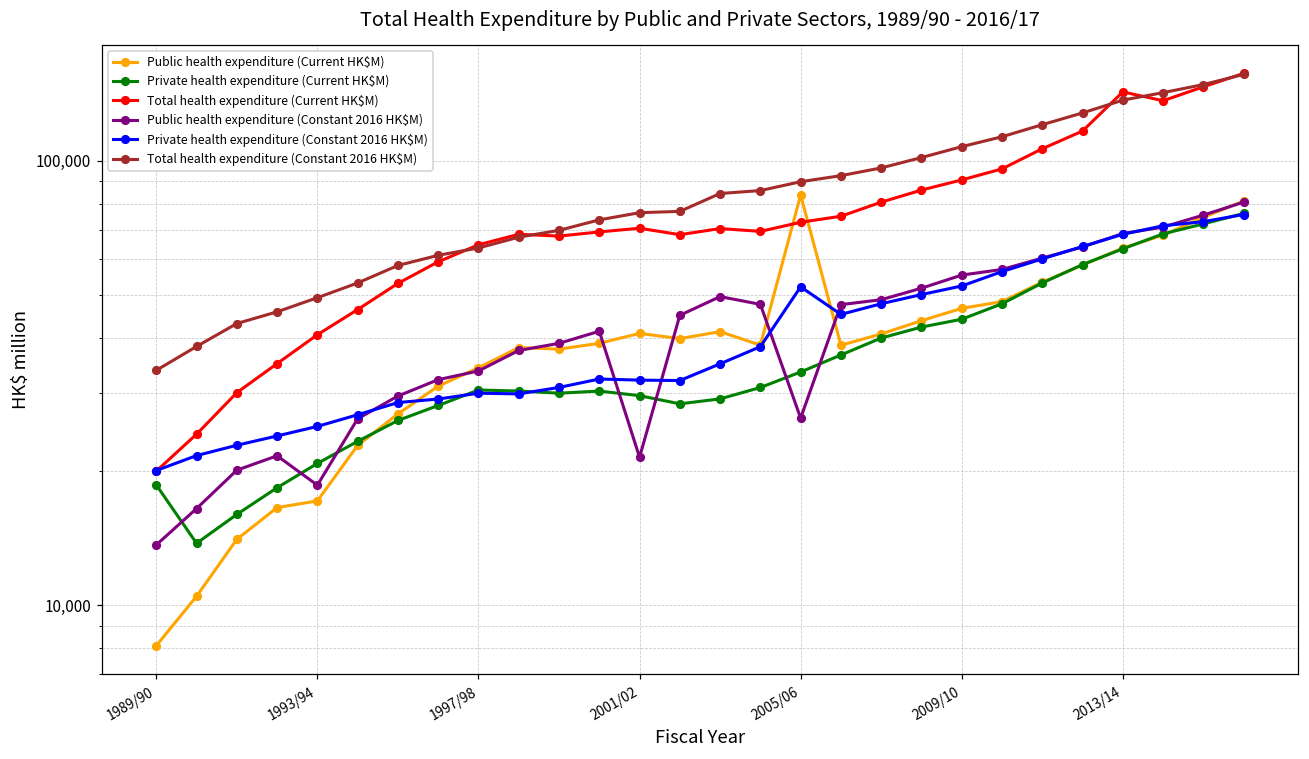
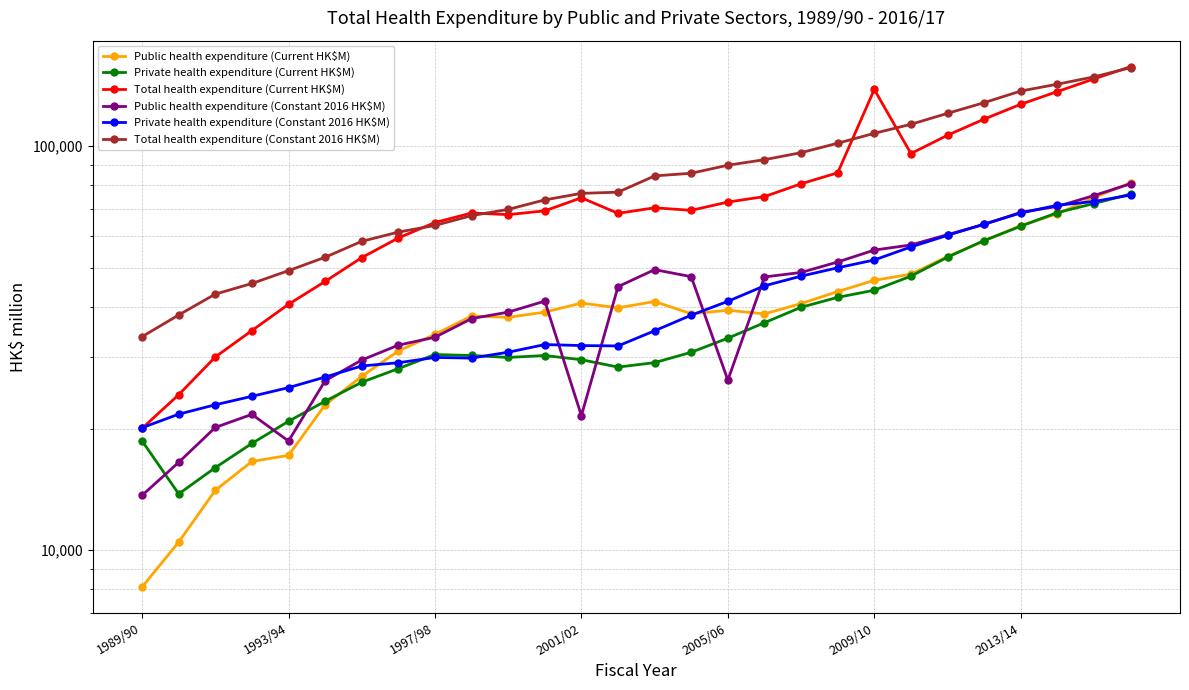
Total health expenditure (Current HK$M), 2001/02: 70,000 -> 74,000
Public health expenditure (Current HK$M), 2005/06: 84,000 -> 39,000
Private health expenditure (Constant 2016 HK$M), 2005/06: 52,000 -> 41,000
Total health expenditure (Current HK$M), 2009/10: 91,000 -> 138,000
Total health expenditure (Current HK$M), 2013/14: 143,000 -> 127,000
